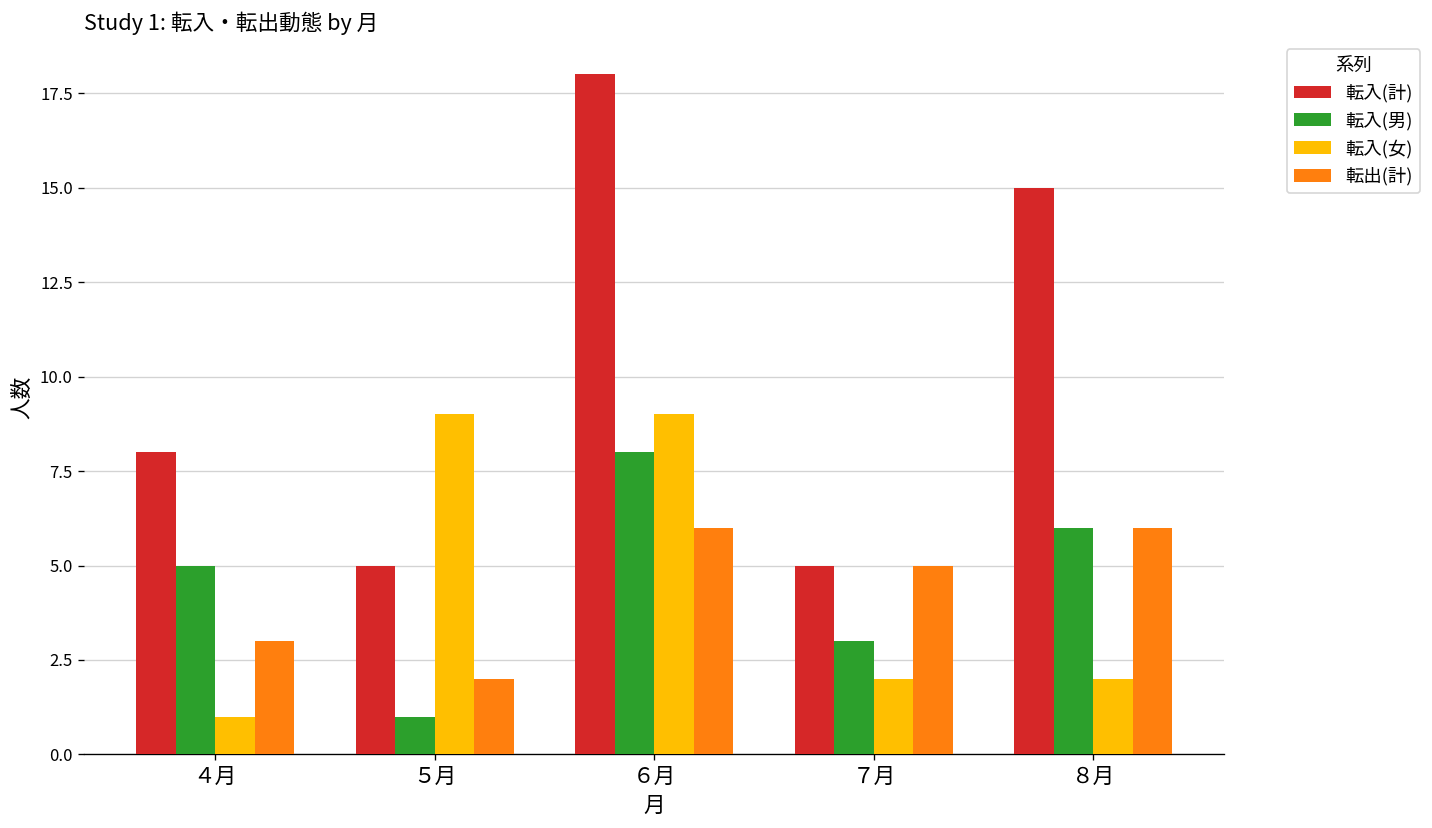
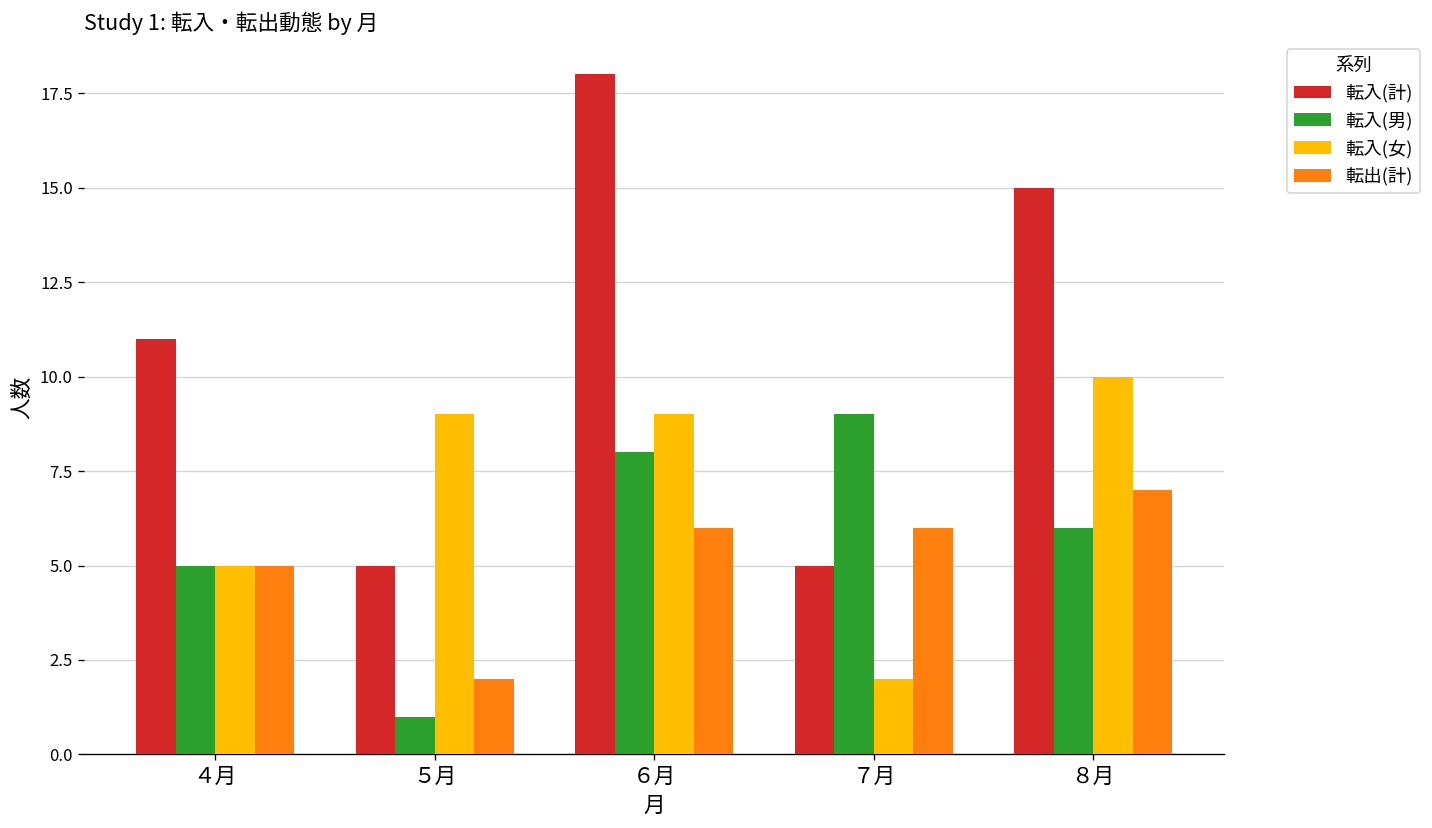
転入(計), ４月: 8 -> 11
転入(女), ４月: 1 -> 5
転出(計), ４月: 3 -> 5
転入(男), ７月: 3 -> 9
転出(計), ７月: 5 -> 6
転入(女), ８月: 2 -> 10
転出(計), ８月: 6 -> 7
